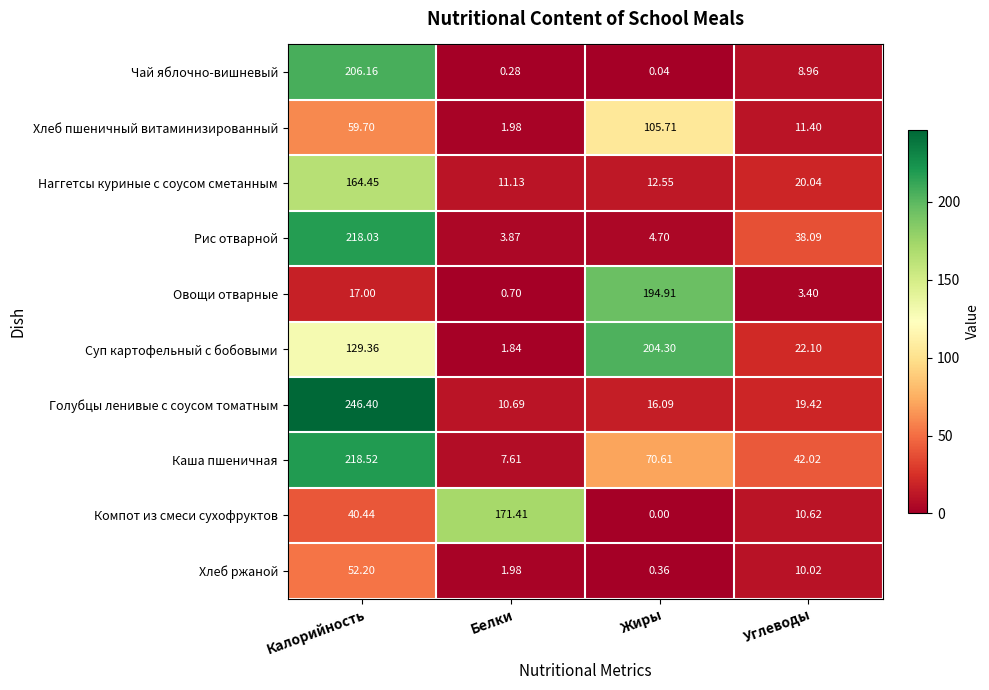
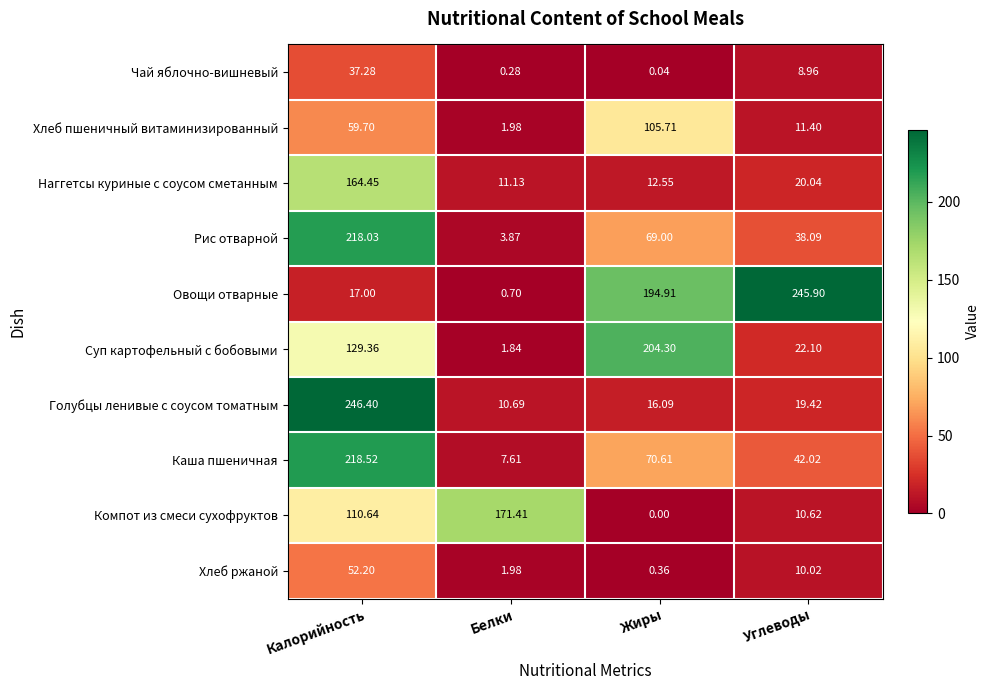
Чай яблочно-вишневый, Калорийность: 206.16 -> 37.28
Рис отварной, Жиры: 4.70 -> 69.00
Овощи отварные, Углеводы: 3.40 -> 245.90
Компот из смеси сухофруктов, Калорийность: 40.44 -> 110.64
